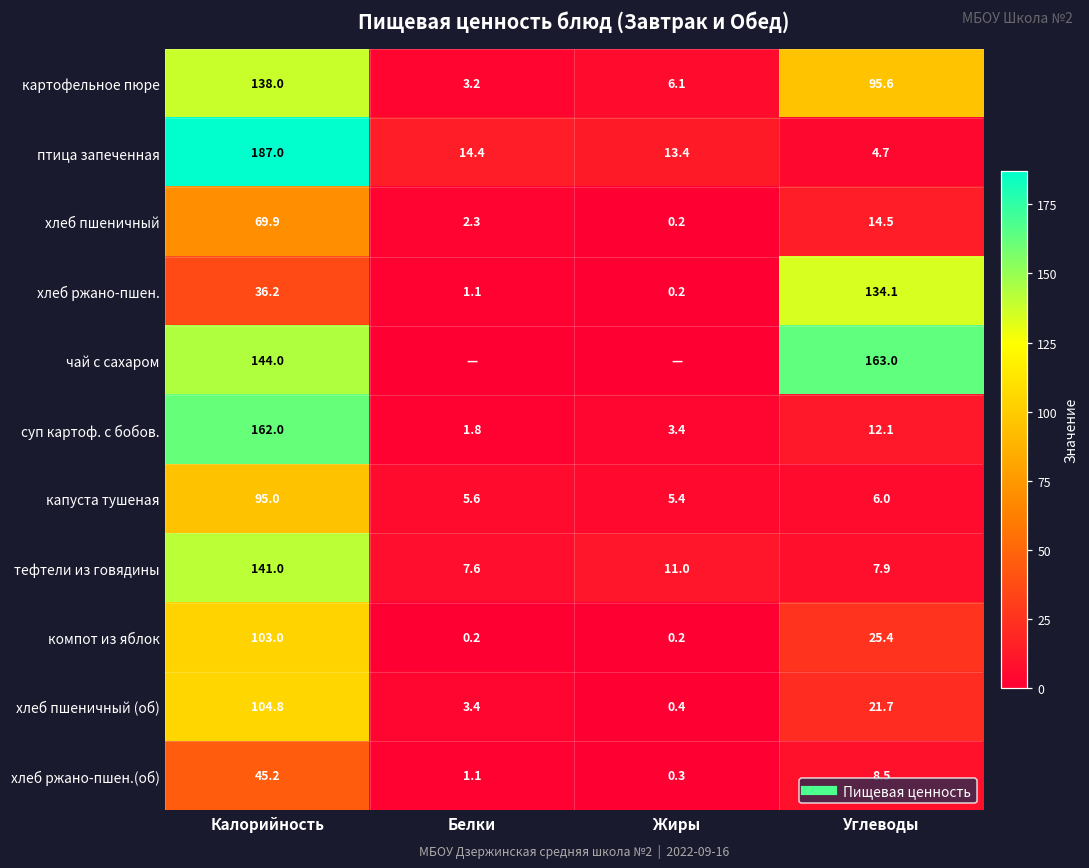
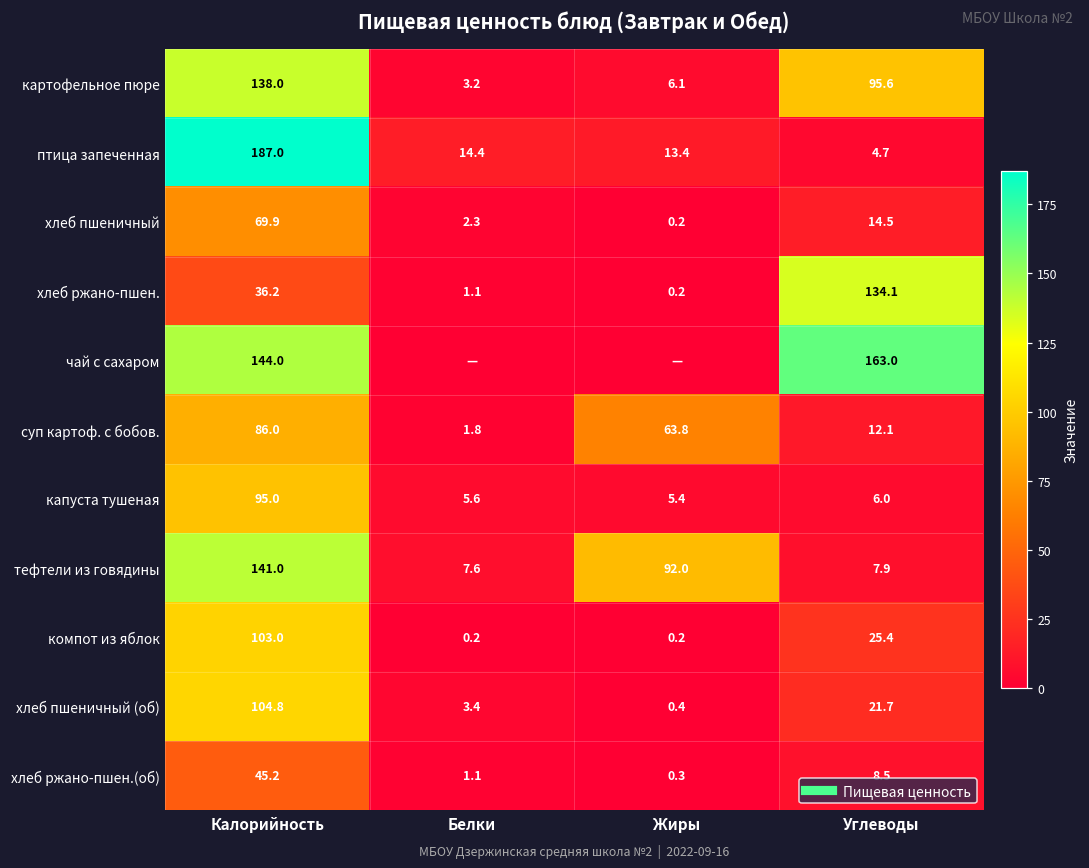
суп картоф. с бобов., Калорийность: 162.0 -> 86.0
суп картоф. с бобов., Жиры: 3.4 -> 63.8
тефтели из говядины, Жиры: 11.0 -> 92.0
